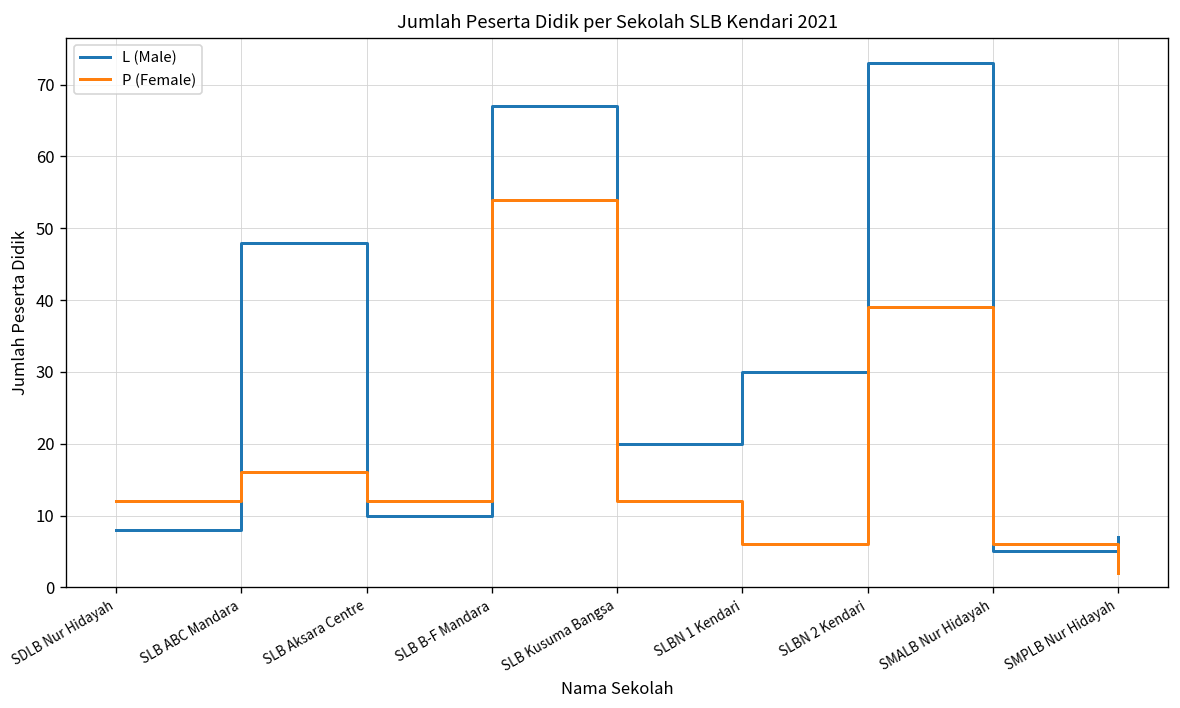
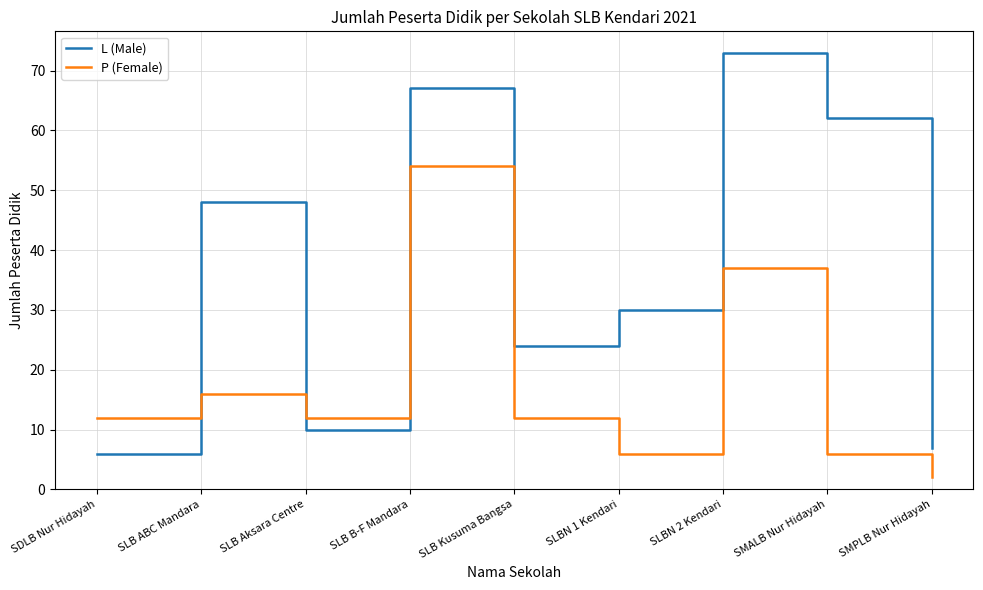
L (Male), SDLB Nur Hidayah: 8 -> 6
L (Male), SLB Kusuma Bangsa: 20 -> 24
P (Female), SLBN 2 Kendari: 39 -> 37
L (Male), SMALB Nur Hidayah: 5 -> 62
